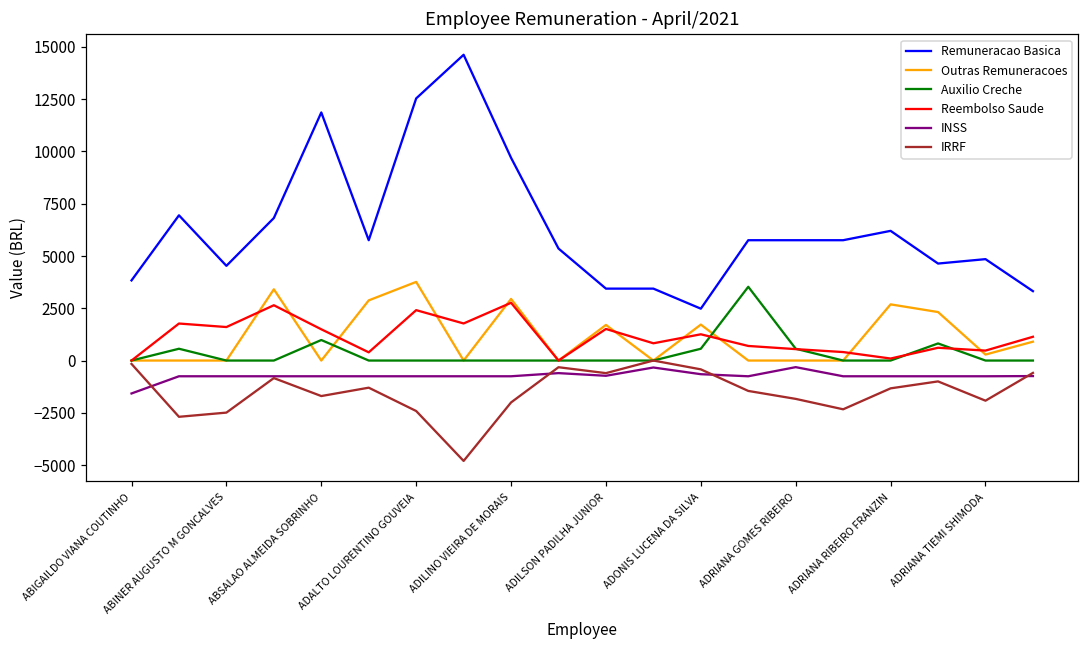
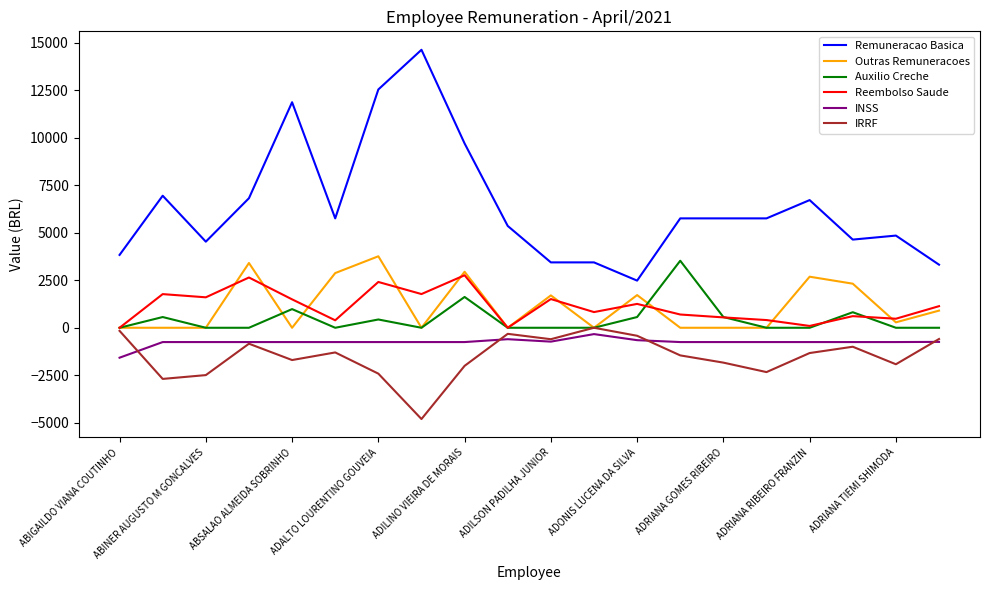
Auxilio Creche, ADALTO LOURENTINO GOUVEIA: 0 -> 400
Auxilio Creche, ADILINO VIEIRA DE MORAIS: 0 -> 1600
INSS, ADRIANA GOMES RIBEIRO: -300 -> -800
Remuneracao Basica, ADRIANA RIBEIRO FRANZIN: 6200 -> 6700
